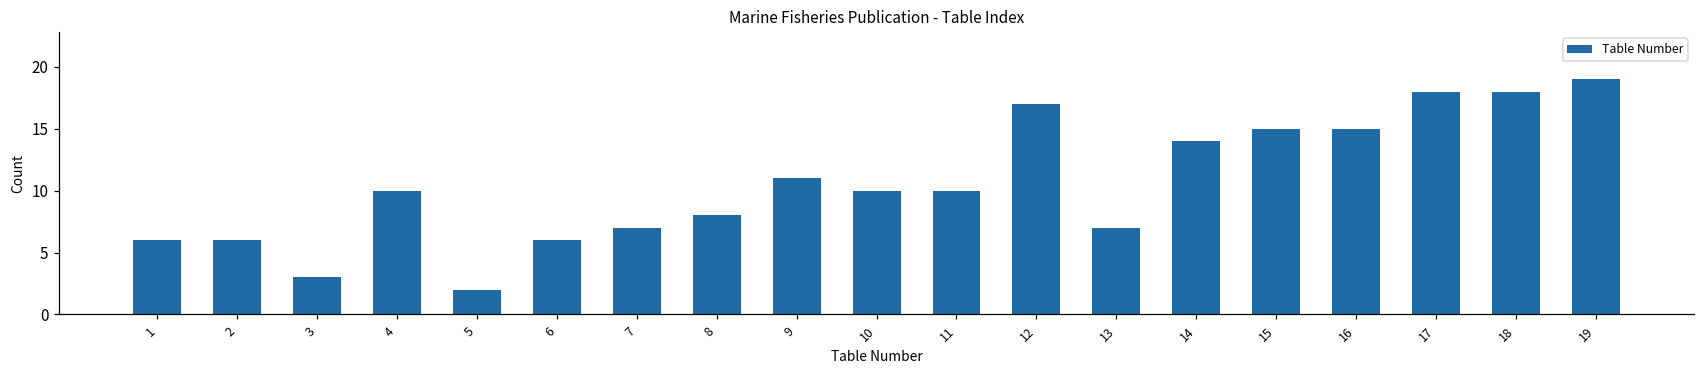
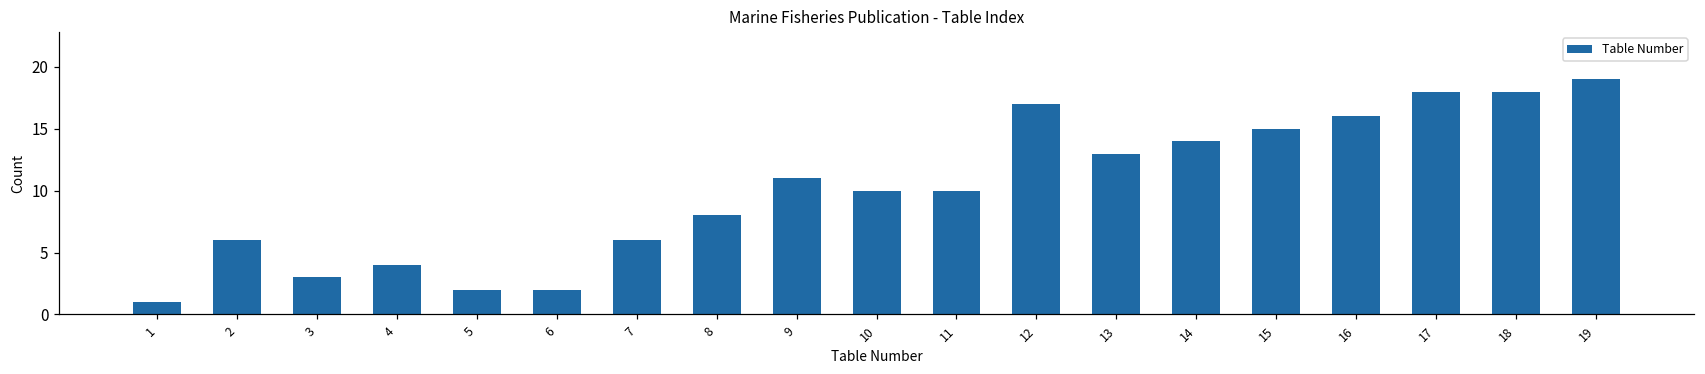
1: 6 -> 1
4: 10 -> 4
6: 6 -> 2
7: 7 -> 6
13: 7 -> 13
16: 15 -> 16
